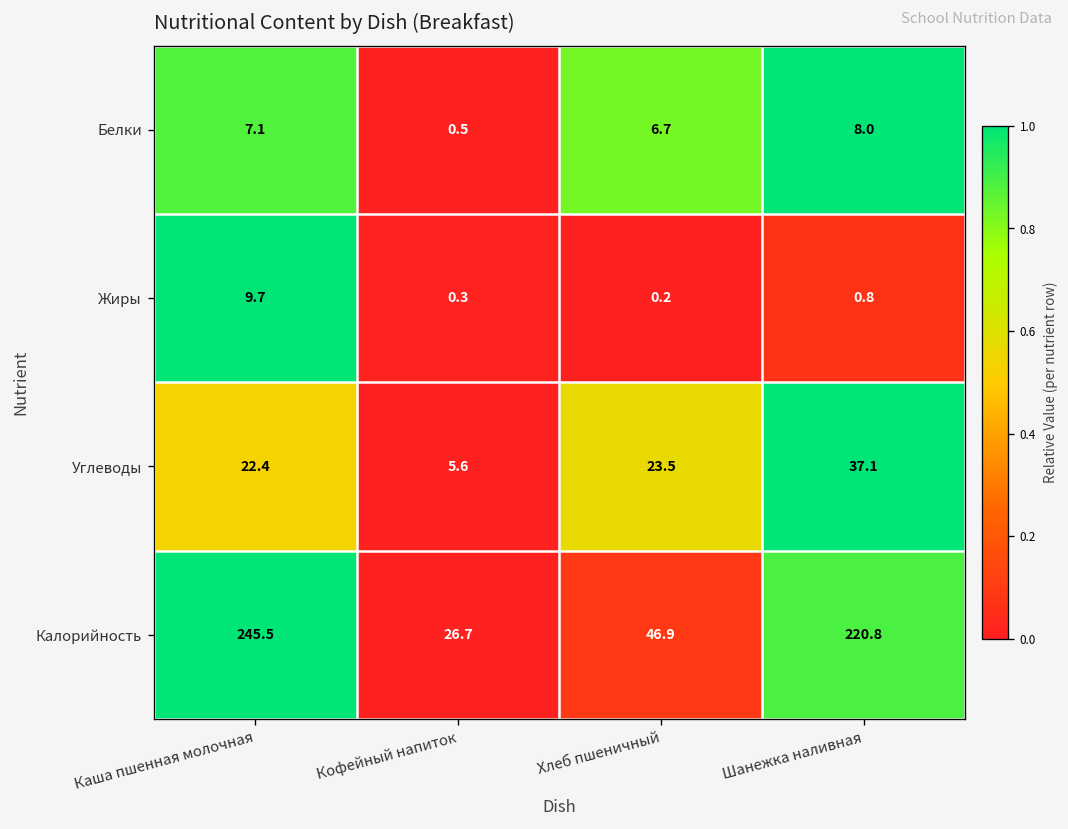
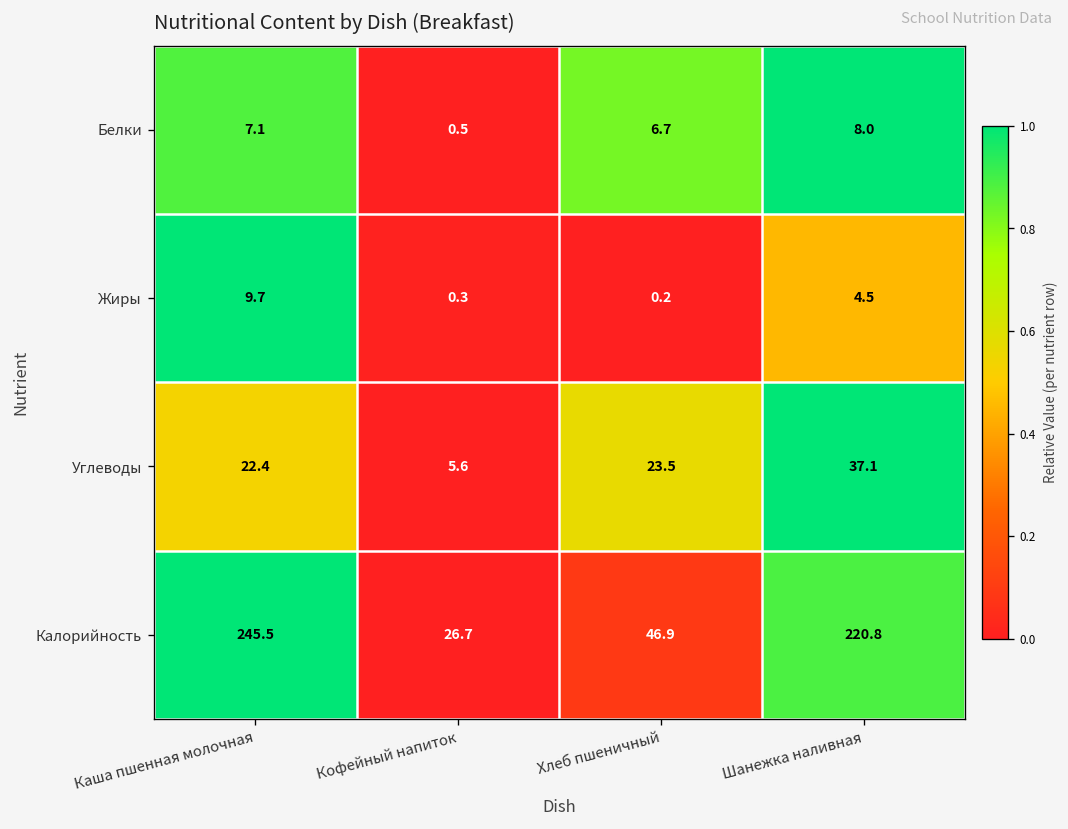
Жиры, Шанежка наливная: 0.8 -> 4.5
